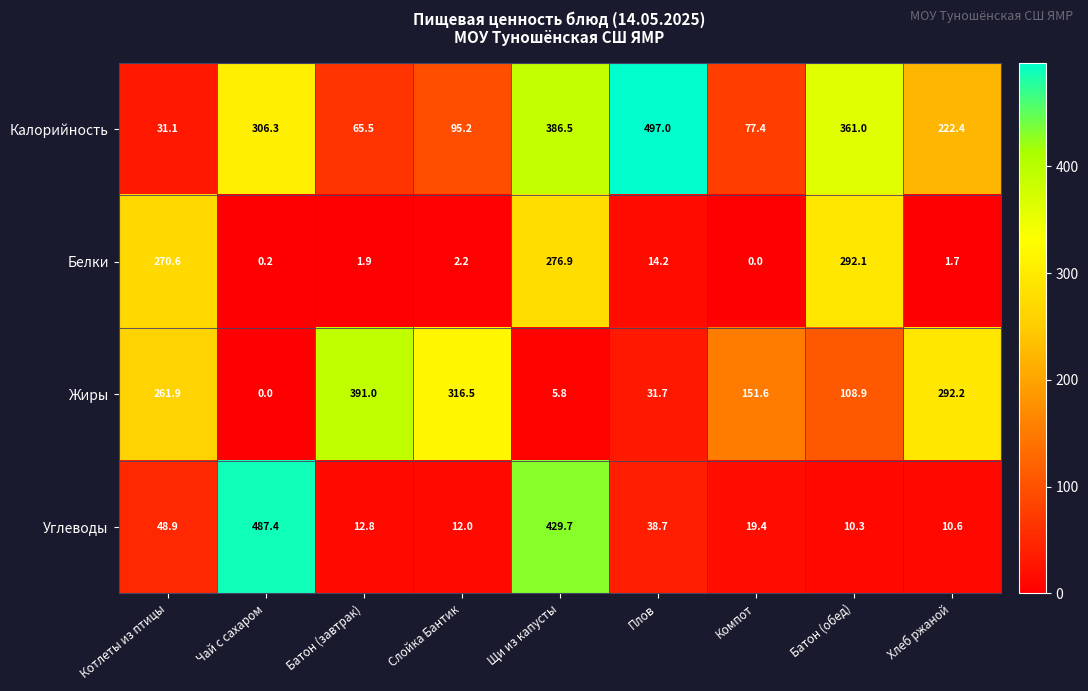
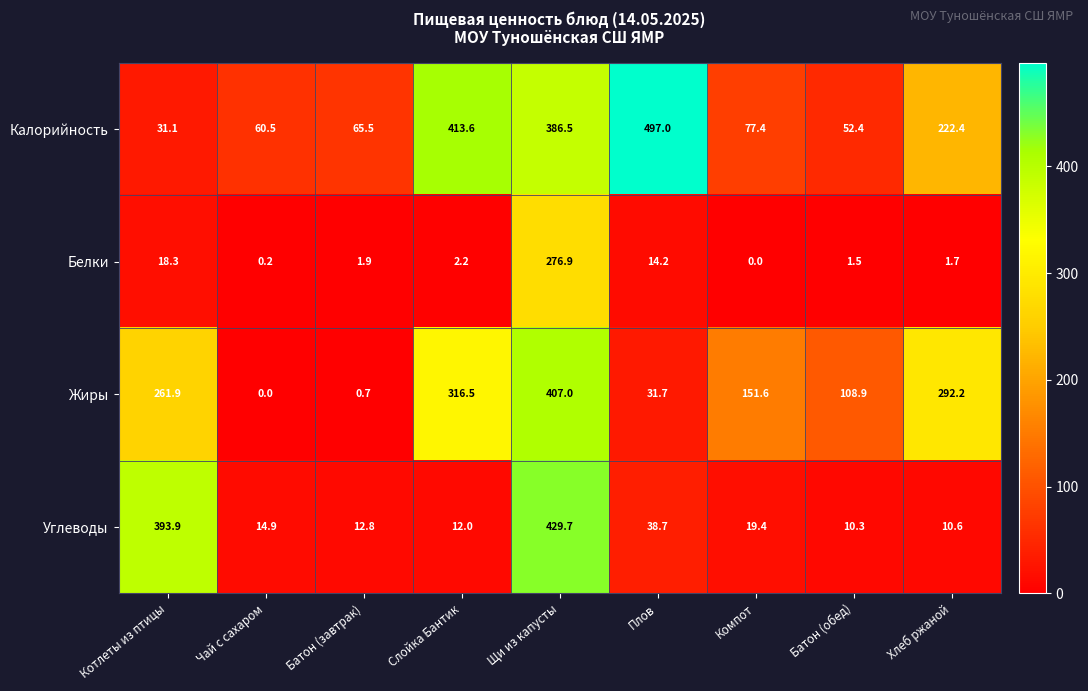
Калорийность, Чай с сахаром: 306.3 -> 60.5
Калорийность, Слойка Бантик: 95.2 -> 413.6
Калорийность, Батон (обед): 361.0 -> 52.4
Белки, Котлеты из птицы: 270.6 -> 18.3
Белки, Батон (обед): 292.1 -> 1.5
Жиры, Батон (завтрак): 391.0 -> 0.7
Жиры, Щи из капусты: 5.8 -> 407.0
Углеводы, Котлеты из птицы: 48.9 -> 393.9
Углеводы, Чай с сахаром: 487.4 -> 14.9
